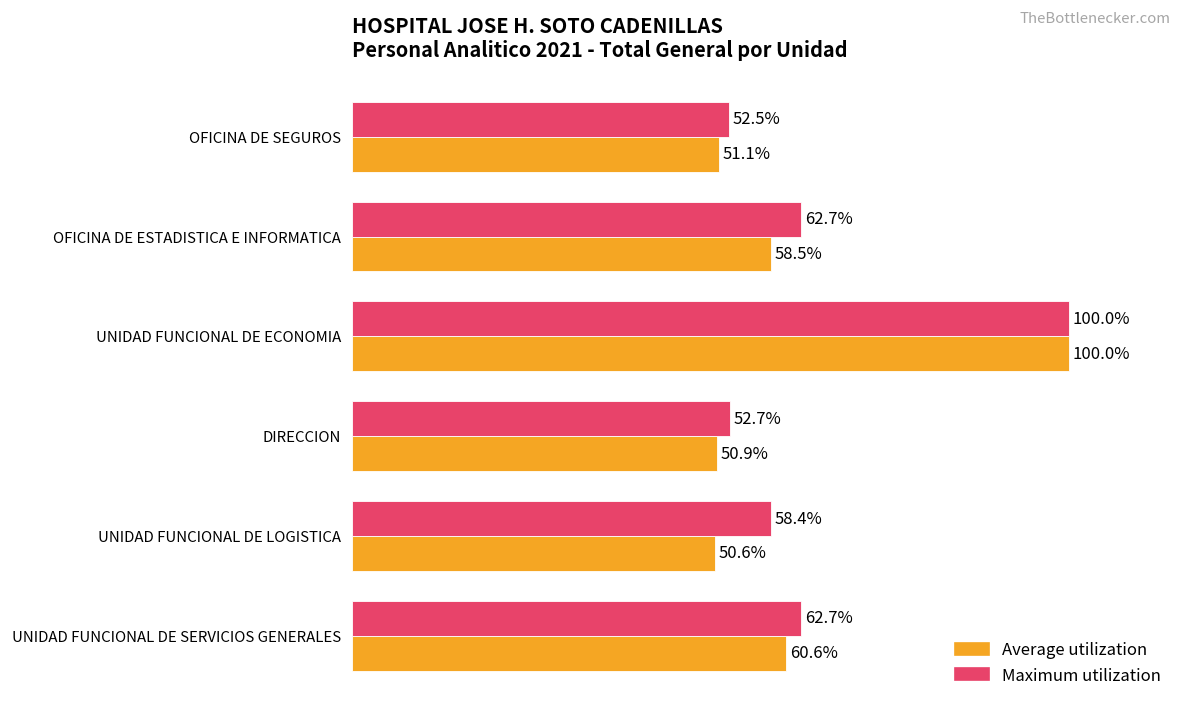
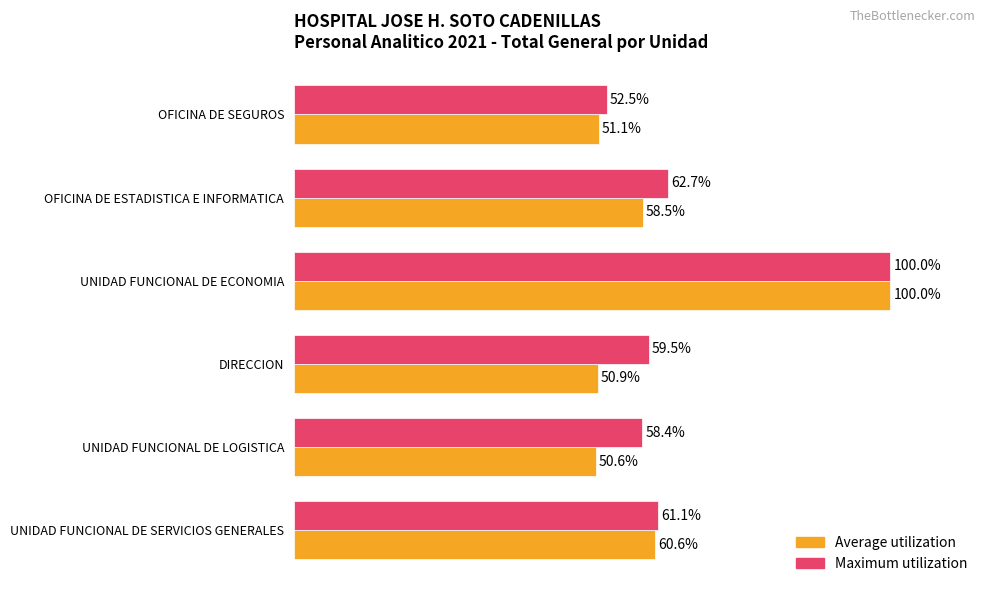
Maximum utilization, DIRECCION: 52.7% -> 59.5%
Maximum utilization, UNIDAD FUNCIONAL DE SERVICIOS GENERALES: 62.7% -> 61.1%
